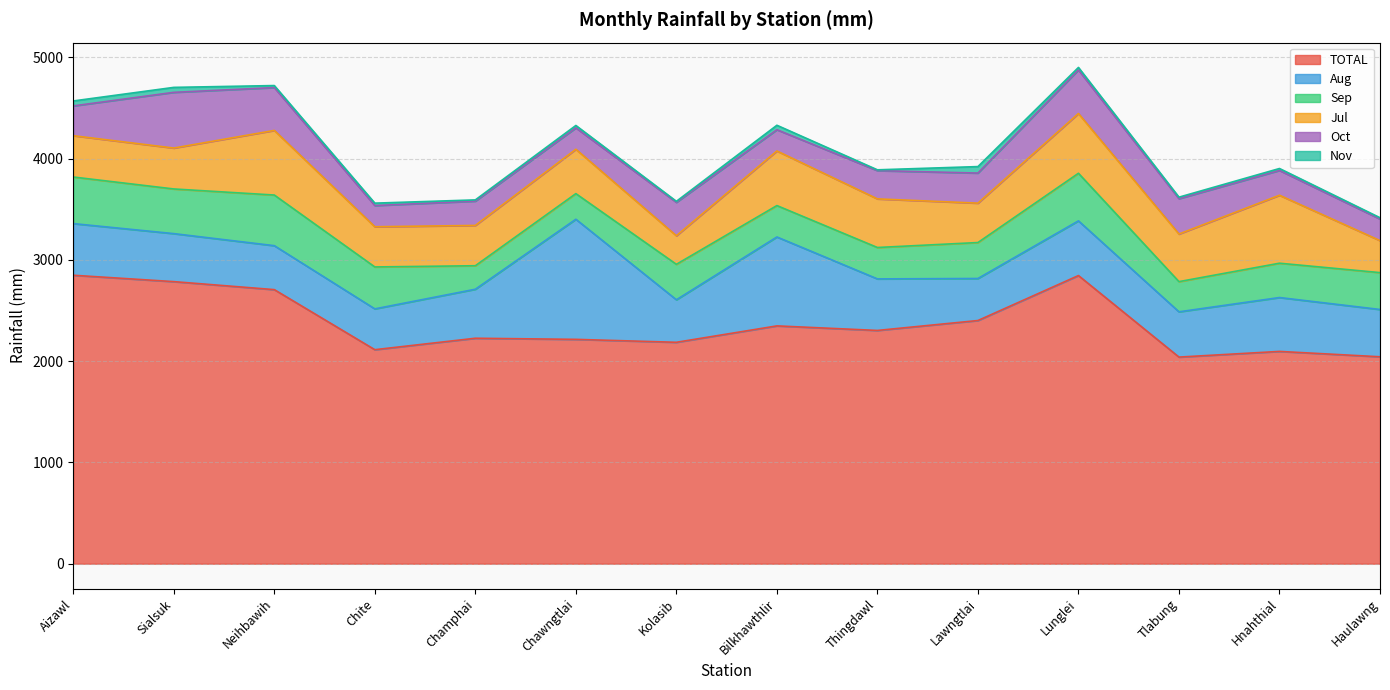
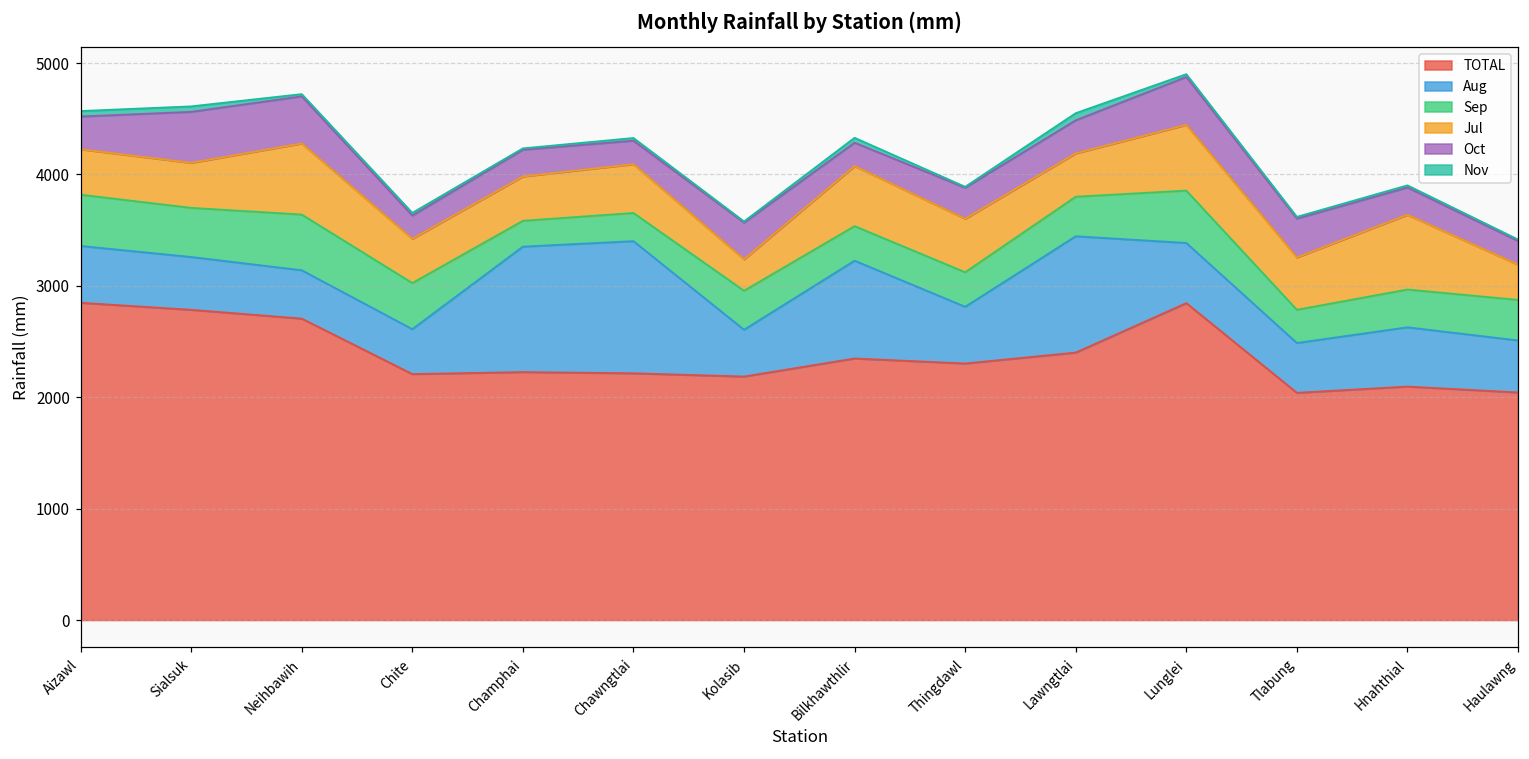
Oct, Sialsuk: 550 -> 460
TOTAL, Chite: 2110 -> 2210
Aug, Champhai: 480 -> 1130
Aug, Lawngtlai: 420 -> 1040
